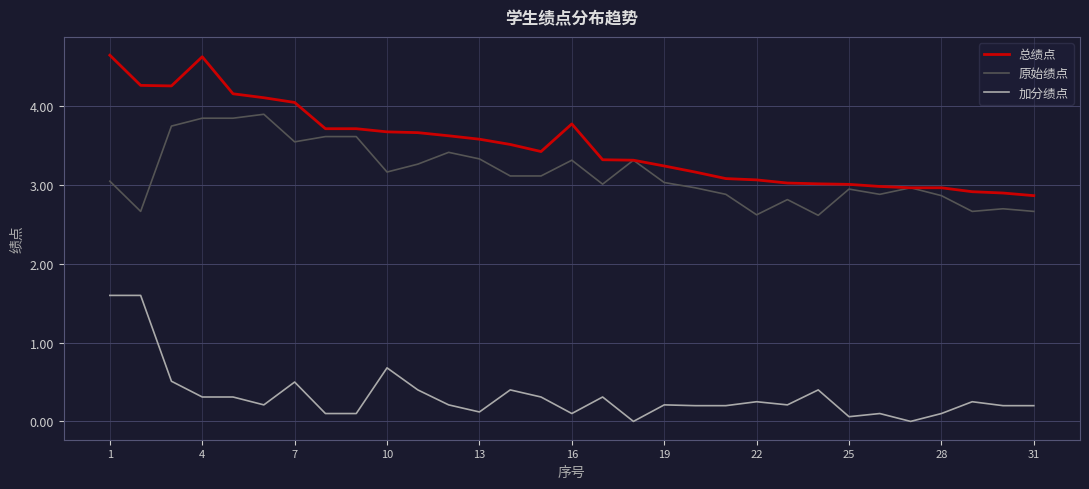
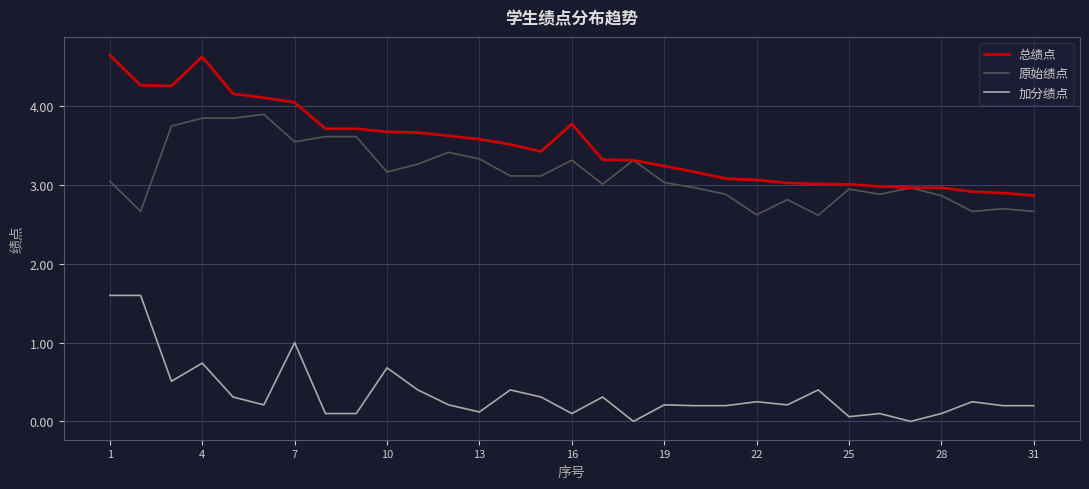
加分绩点, 4: 0.3 -> 0.7
加分绩点, 7: 0.5 -> 1.0
